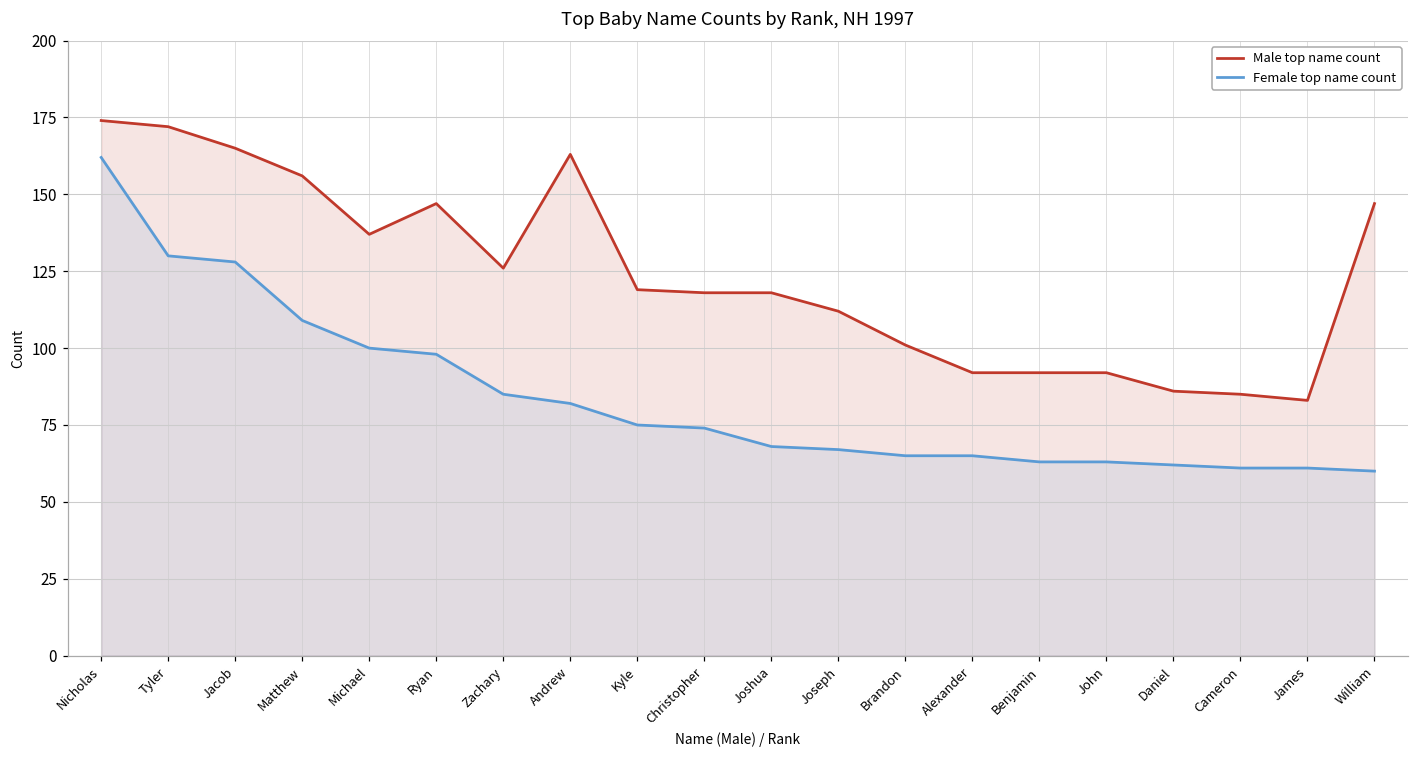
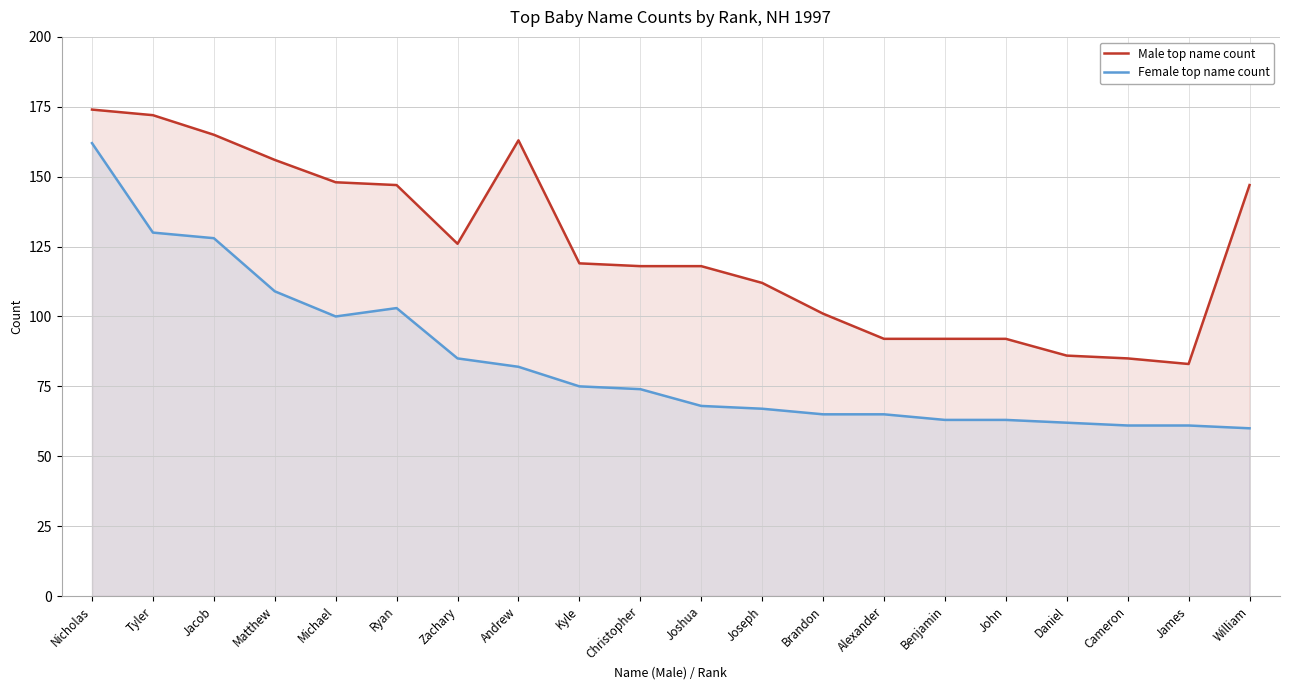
Male top name count, Michael: 137 -> 148
Female top name count, Ryan: 98 -> 103
